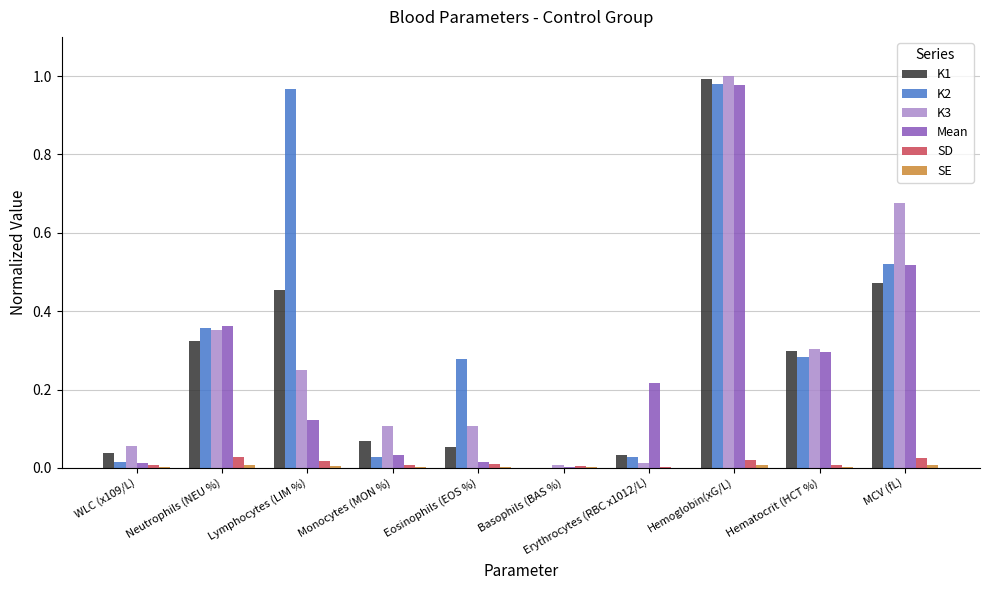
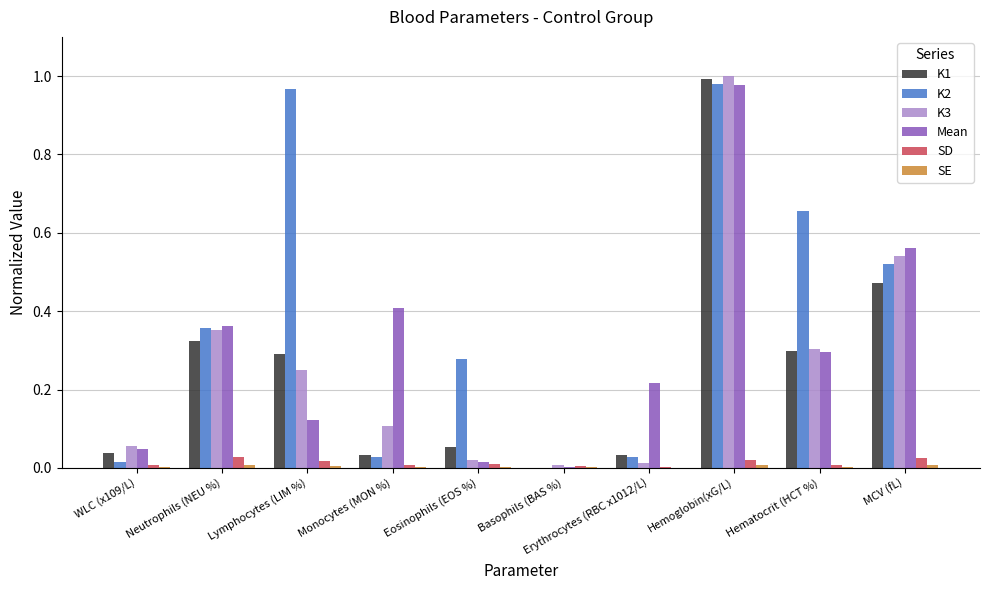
Mean, WLC (x109/L): 0.01 -> 0.05
K1, Lymphocytes (LIM %): 0.45 -> 0.29
K1, Monocytes (MON %): 0.07 -> 0.03
Mean, Monocytes (MON %): 0.03 -> 0.41
K3, Eosinophils (EOS %): 0.11 -> 0.02
K2, Hematocrit (HCT %): 0.28 -> 0.66
K3, MCV (fL): 0.68 -> 0.54
Mean, MCV (fL): 0.52 -> 0.56
